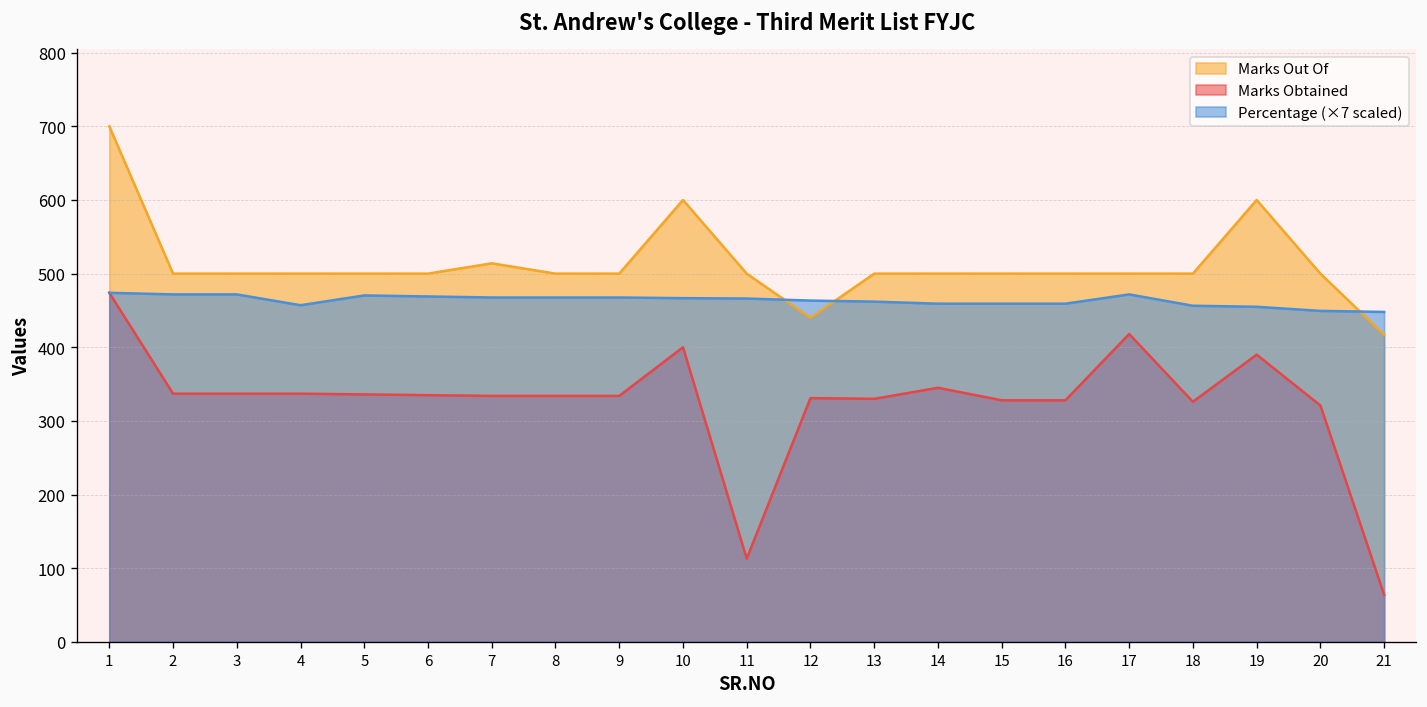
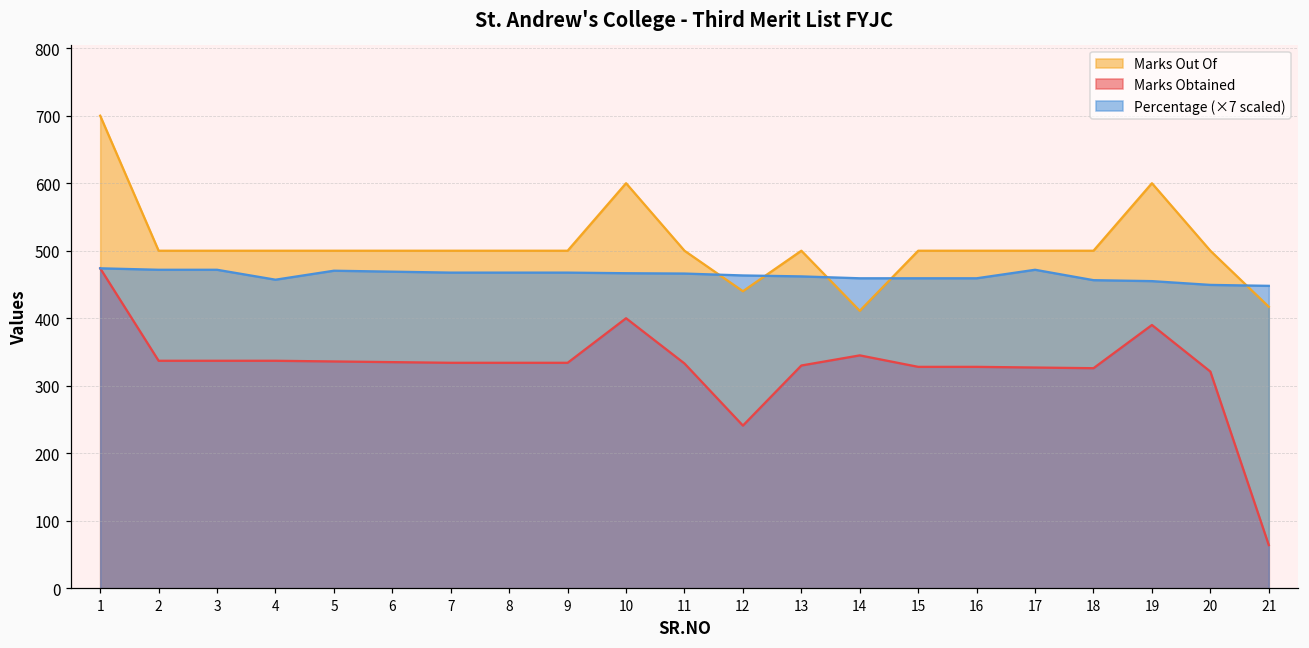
Marks Out Of, 7: 510 -> 500
Marks Obtained, 11: 110 -> 330
Marks Obtained, 12: 330 -> 240
Marks Out Of, 14: 500 -> 410
Marks Obtained, 17: 420 -> 330
